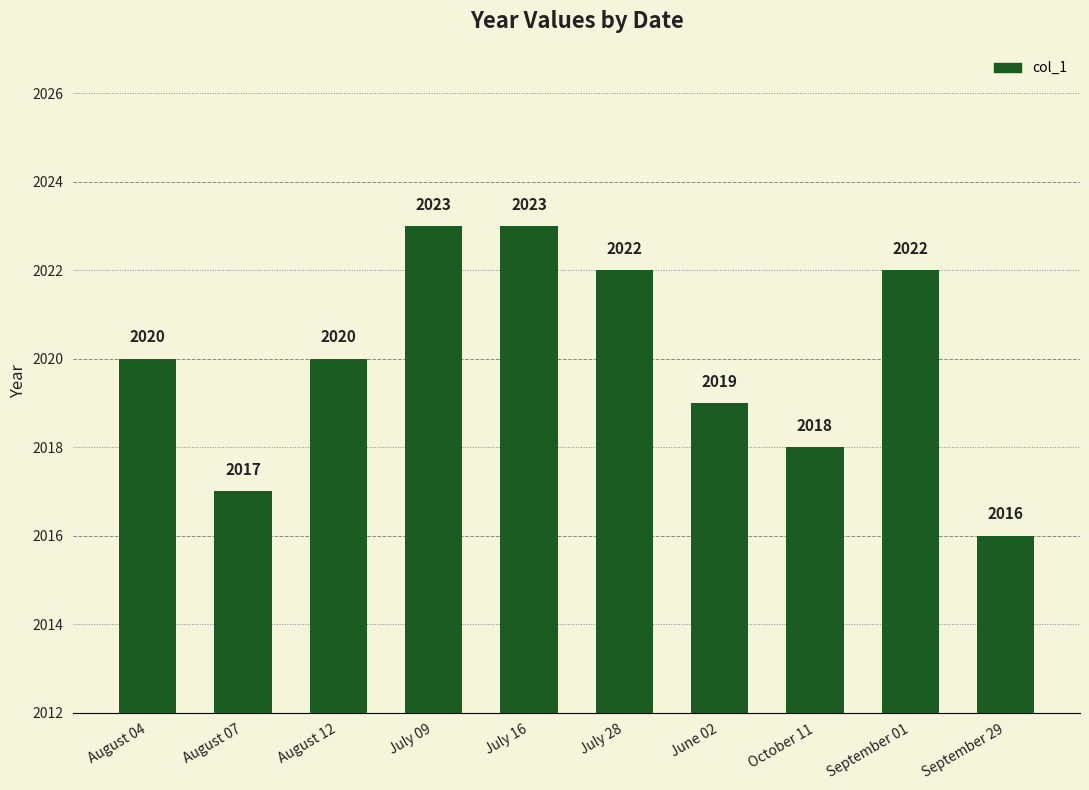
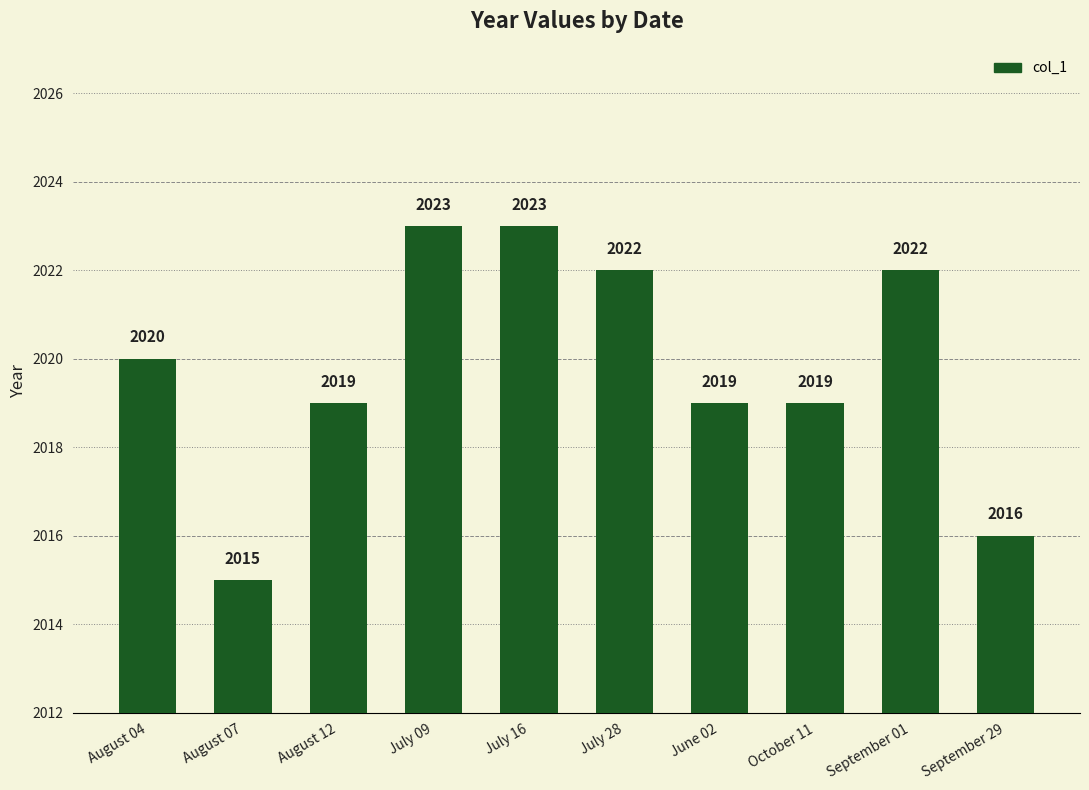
August 07: 2017 -> 2015
August 12: 2020 -> 2019
October 11: 2018 -> 2019
